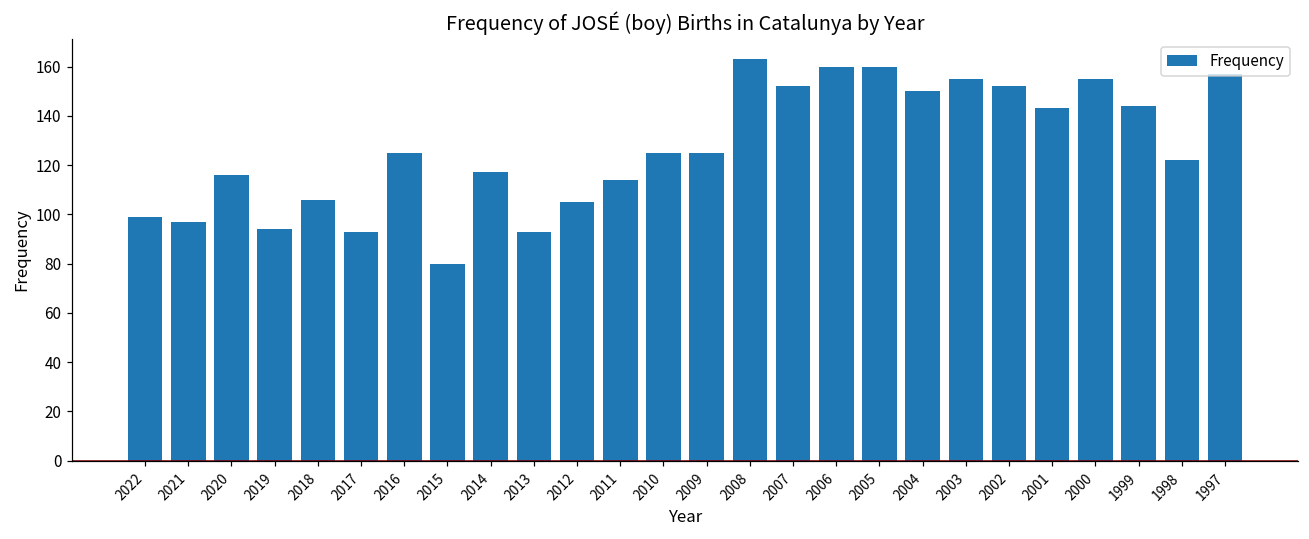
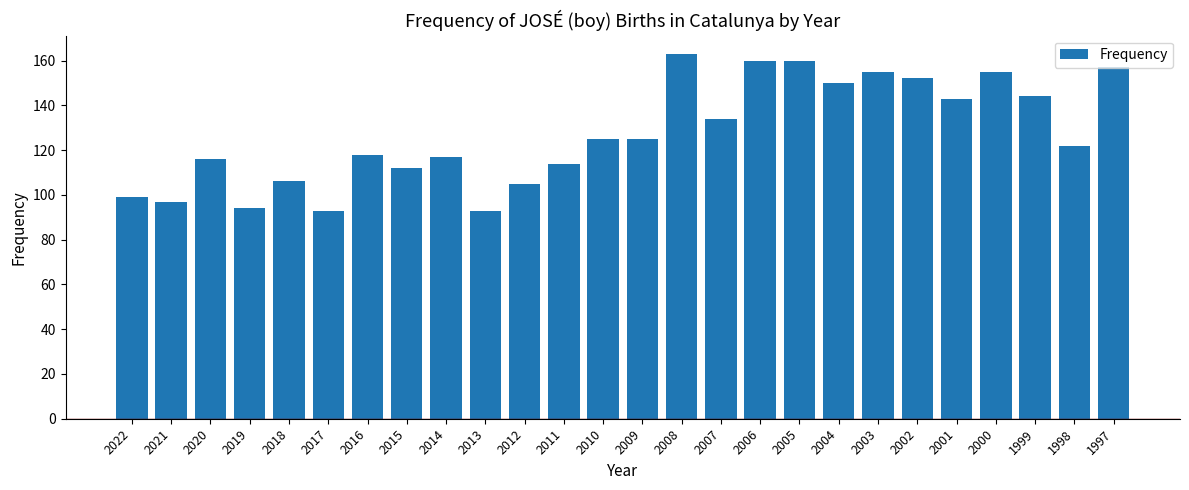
2016: 125 -> 118
2015: 80 -> 112
2007: 152 -> 134
